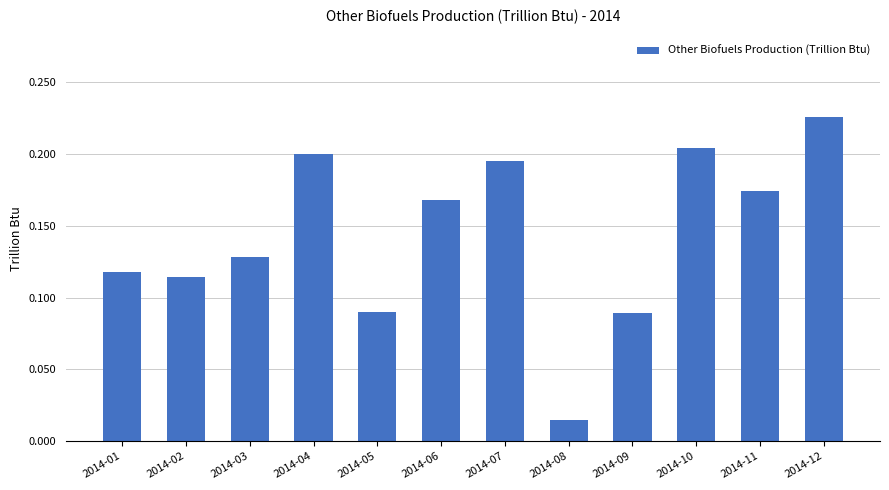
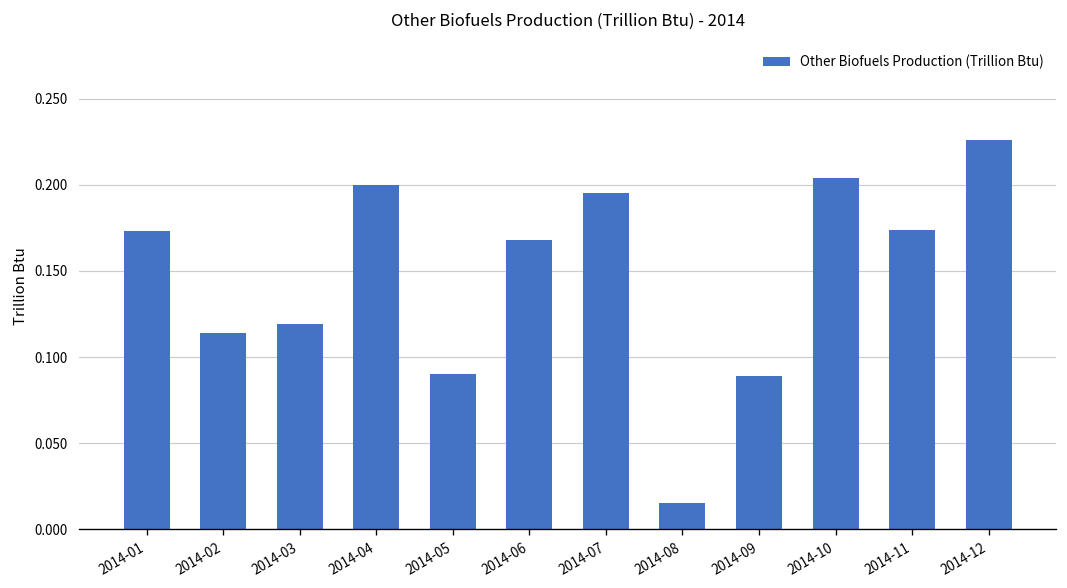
2014-01: 0.118 -> 0.173
2014-03: 0.128 -> 0.119
